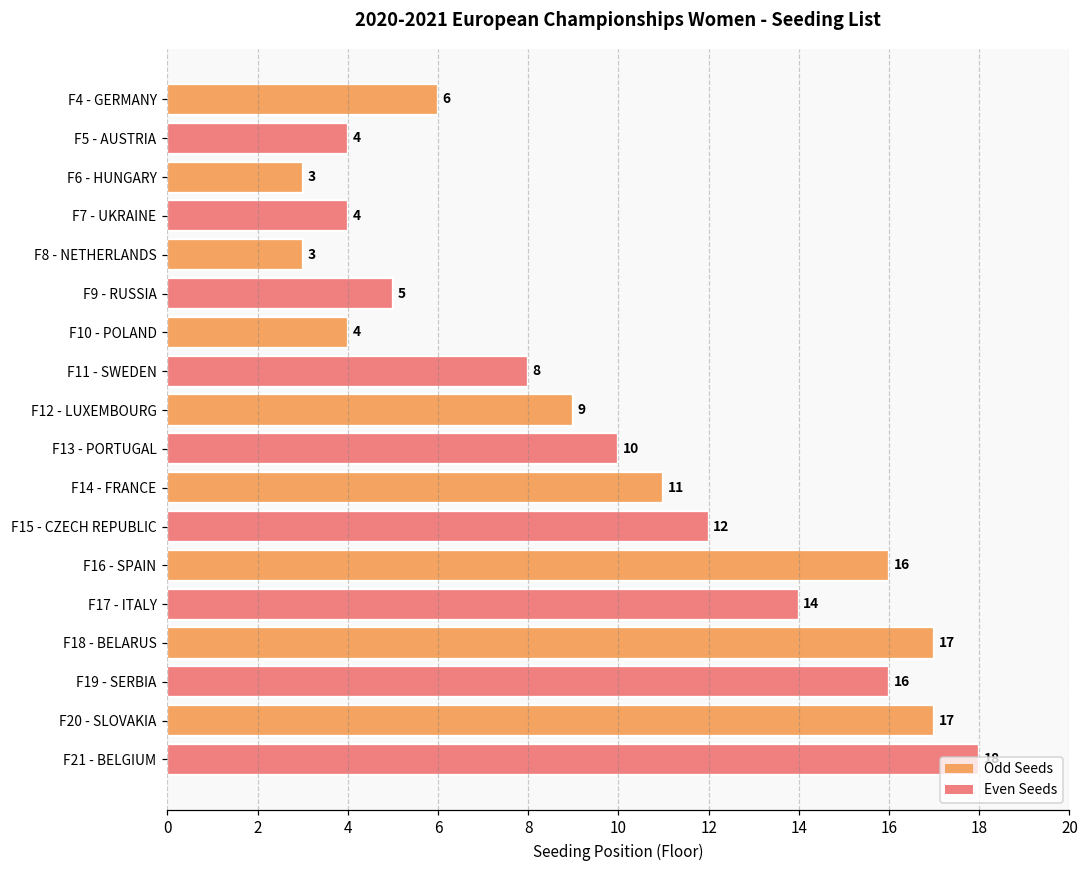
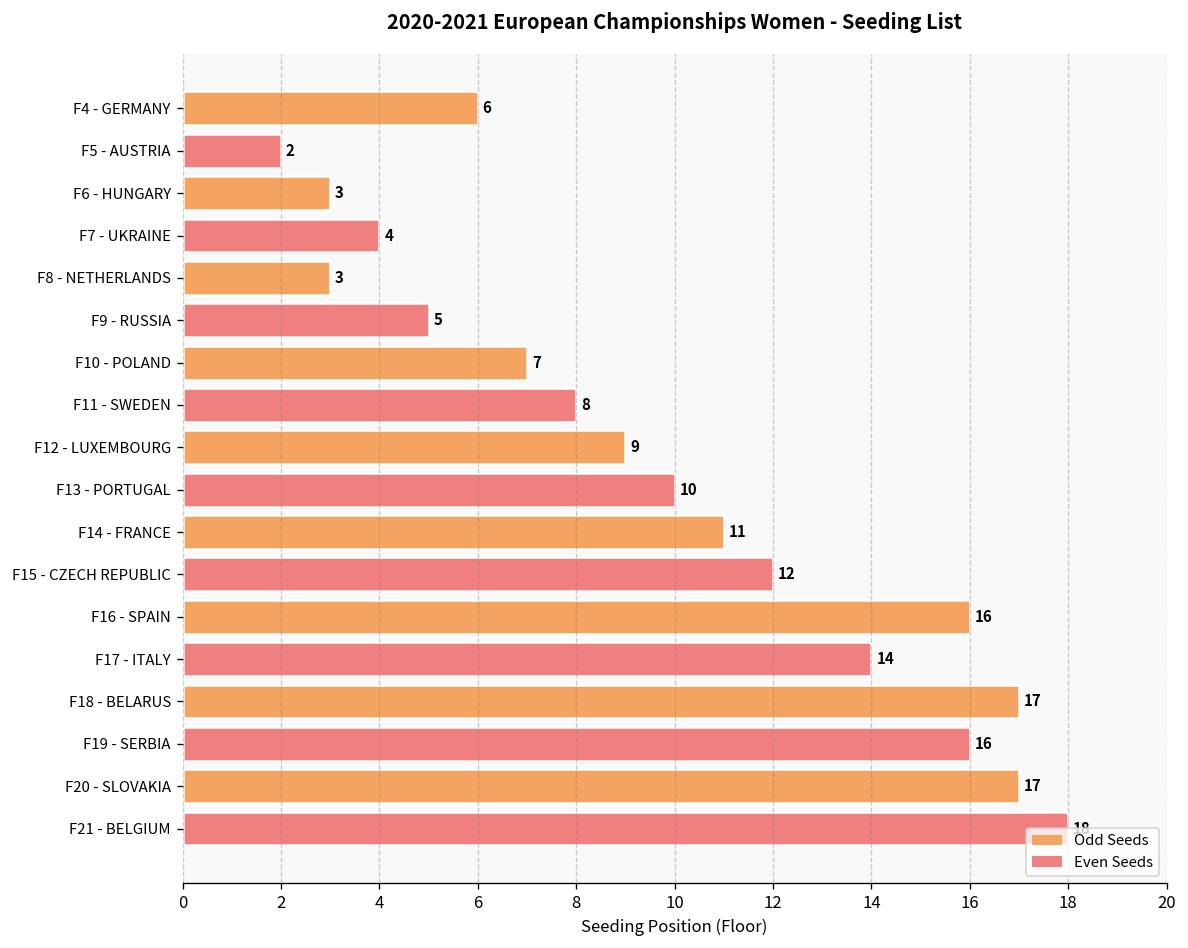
F5 - AUSTRIA: 4 -> 2
F10 - POLAND: 4 -> 7
